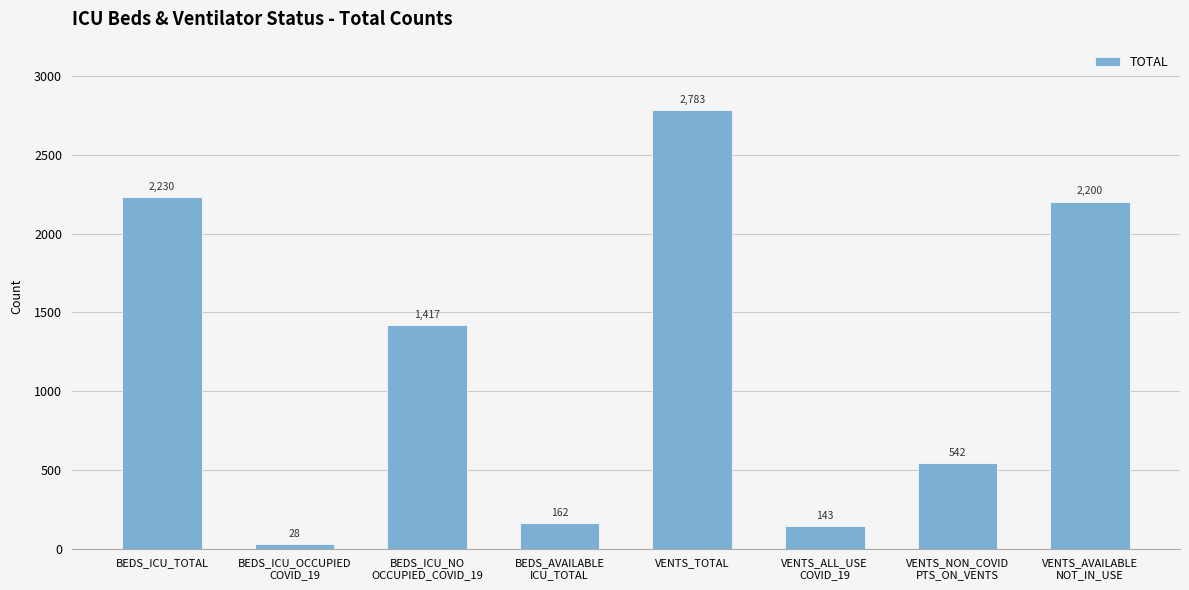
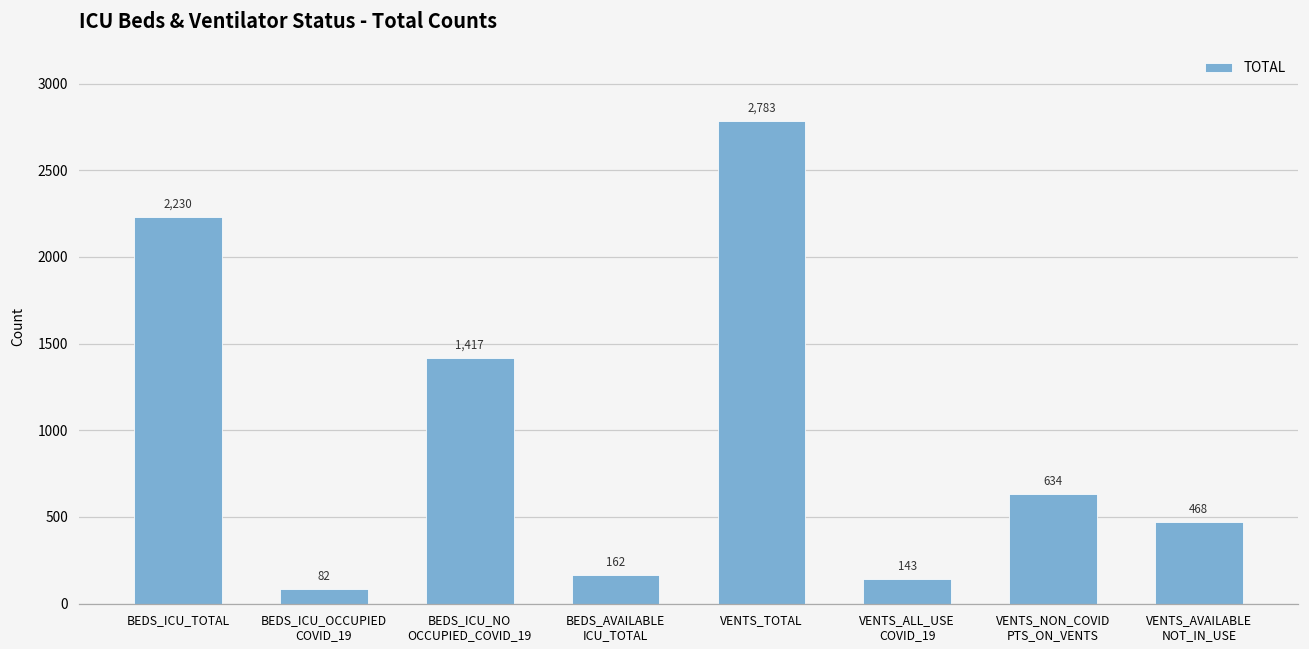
BEDS_ICU_OCCUPIED COVID_19: 28 -> 82
VENTS_NON_COVID PTS_ON_VENTS: 542 -> 634
VENTS_AVAILABLE NOT_IN_USE: 2,200 -> 468
